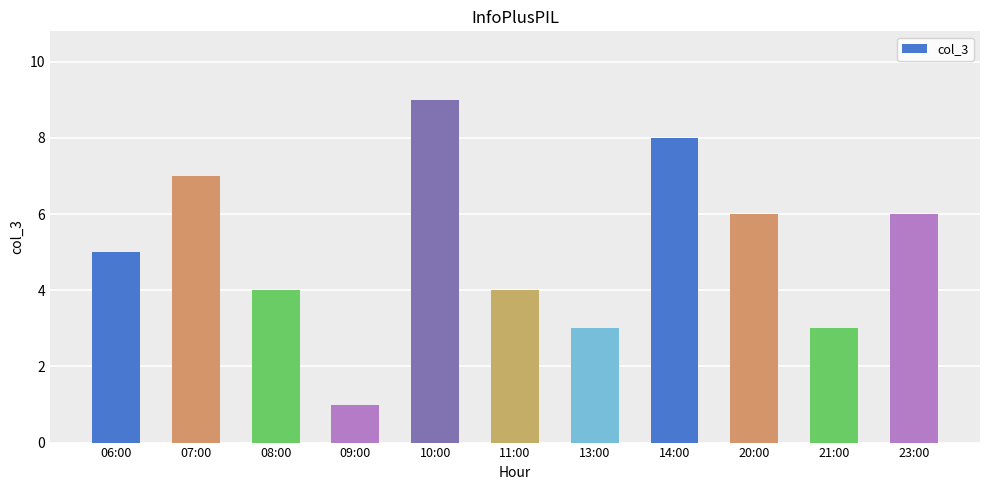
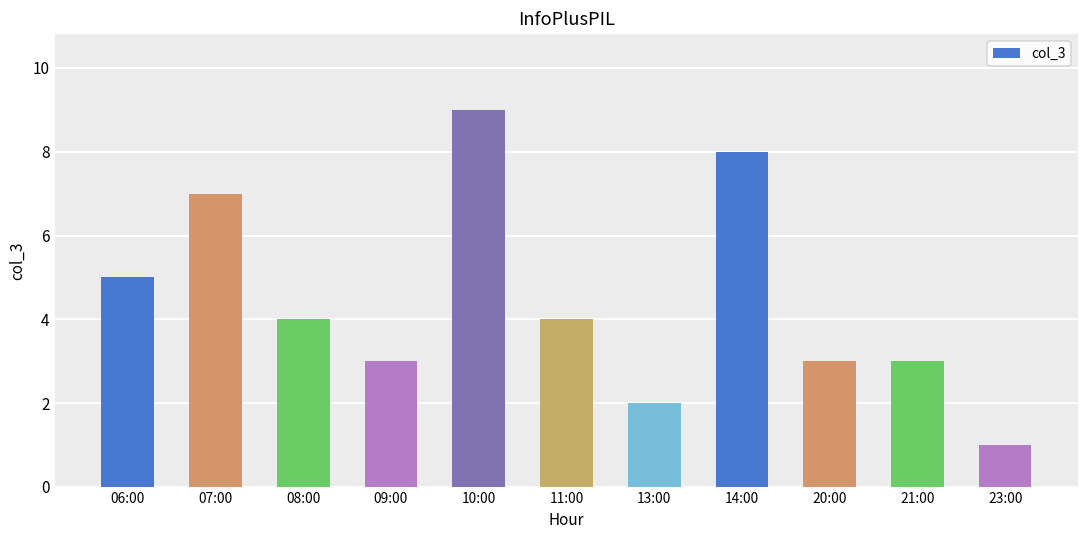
09:00: 1 -> 3
13:00: 3 -> 2
20:00: 6 -> 3
23:00: 6 -> 1
